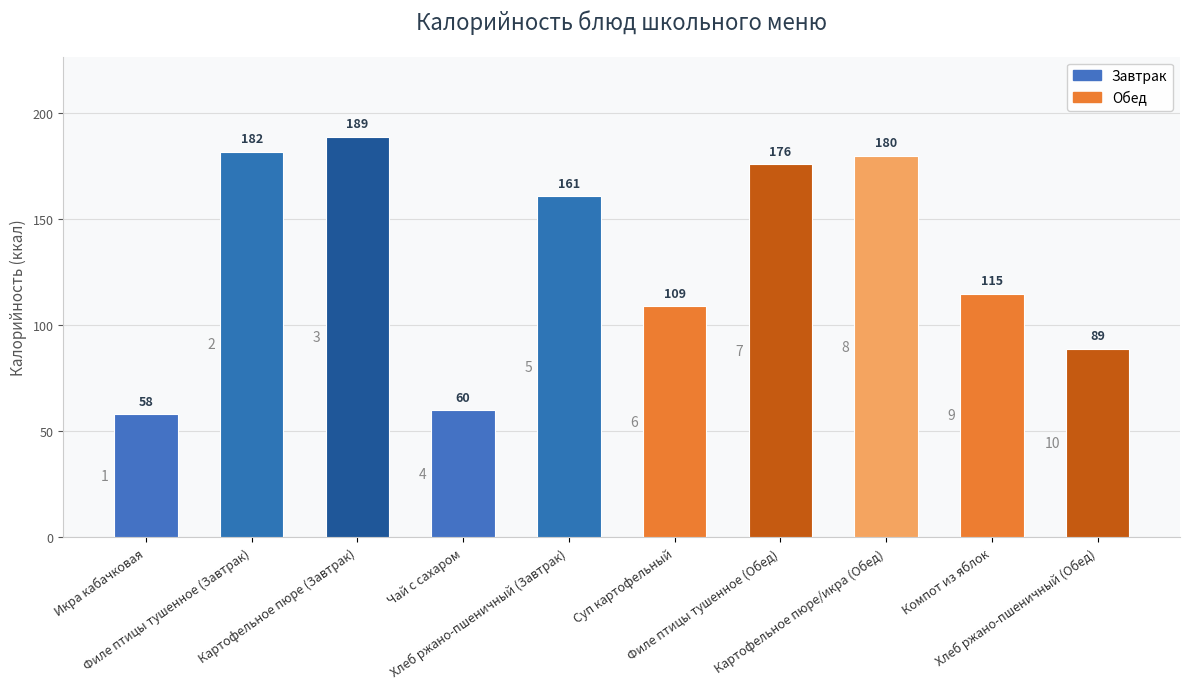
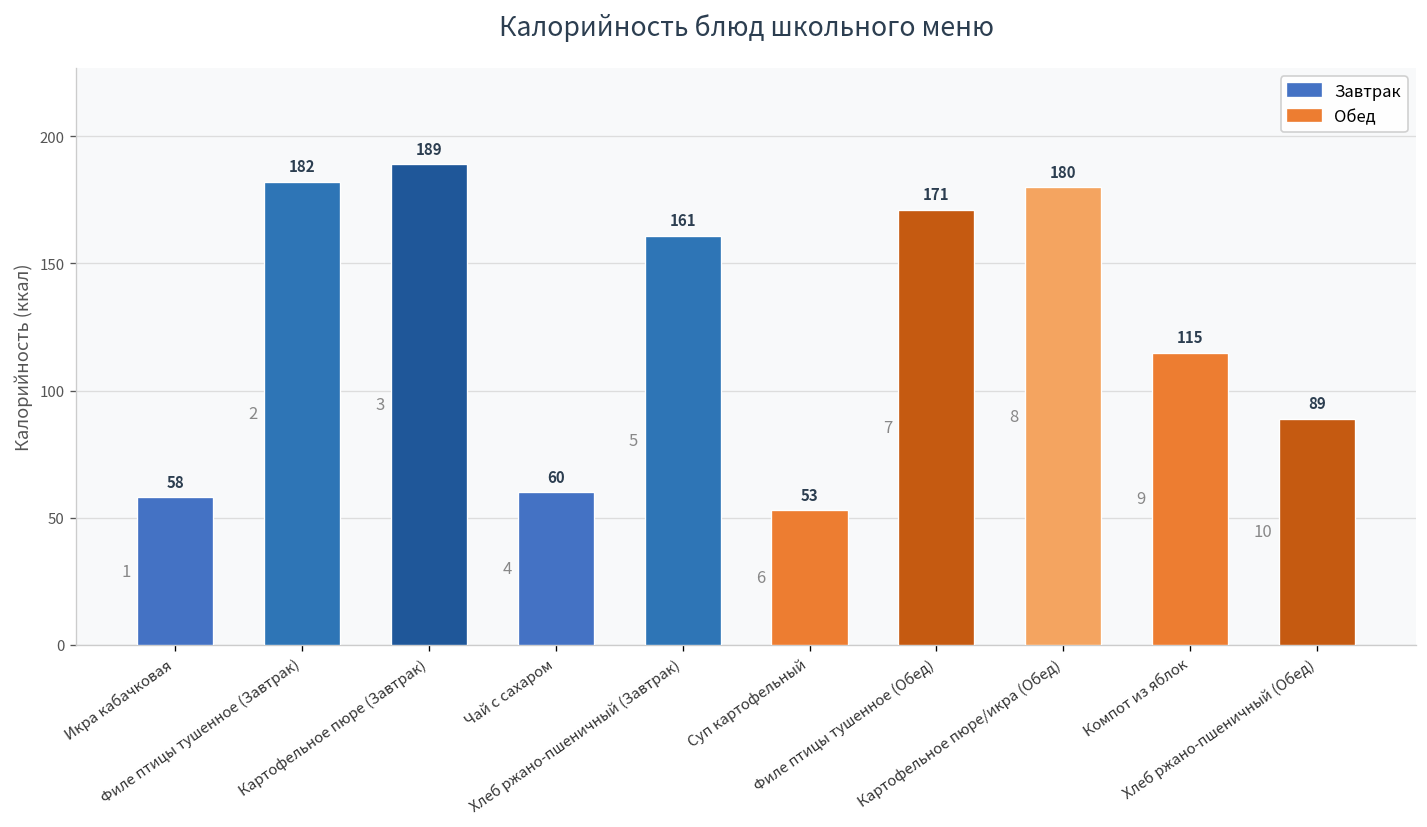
Суп картофельный: 109 -> 53
Филе птицы тушенное (Обед): 176 -> 171
